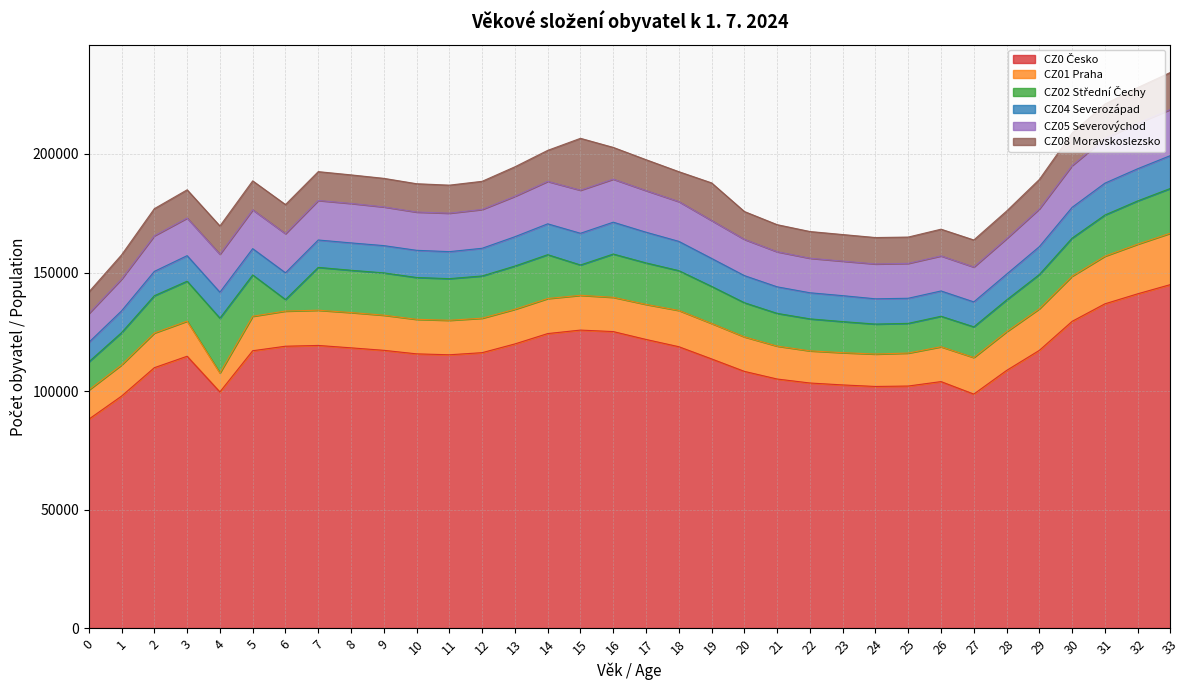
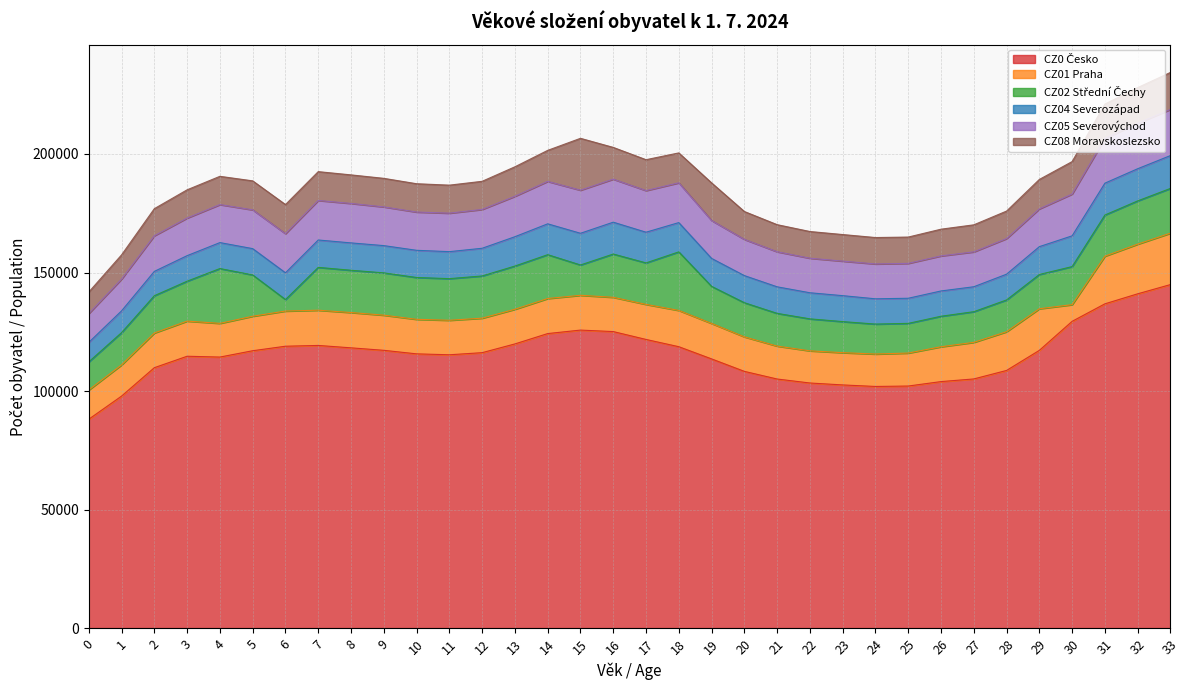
CZ0 Česko, 4: 100000 -> 114000
CZ01 Praha, 4: 8000 -> 14000
CZ02 Střední Čechy, 18: 17000 -> 25000
CZ0 Česko, 27: 99000 -> 105000
CZ01 Praha, 30: 19000 -> 7000
